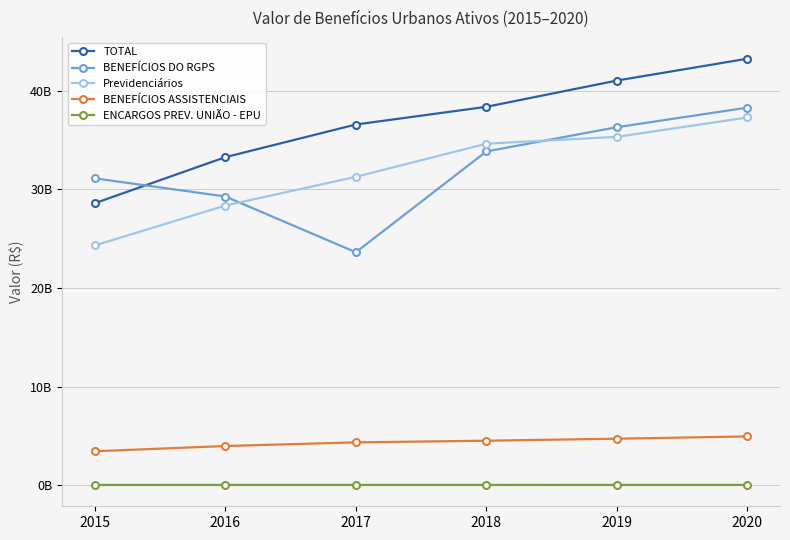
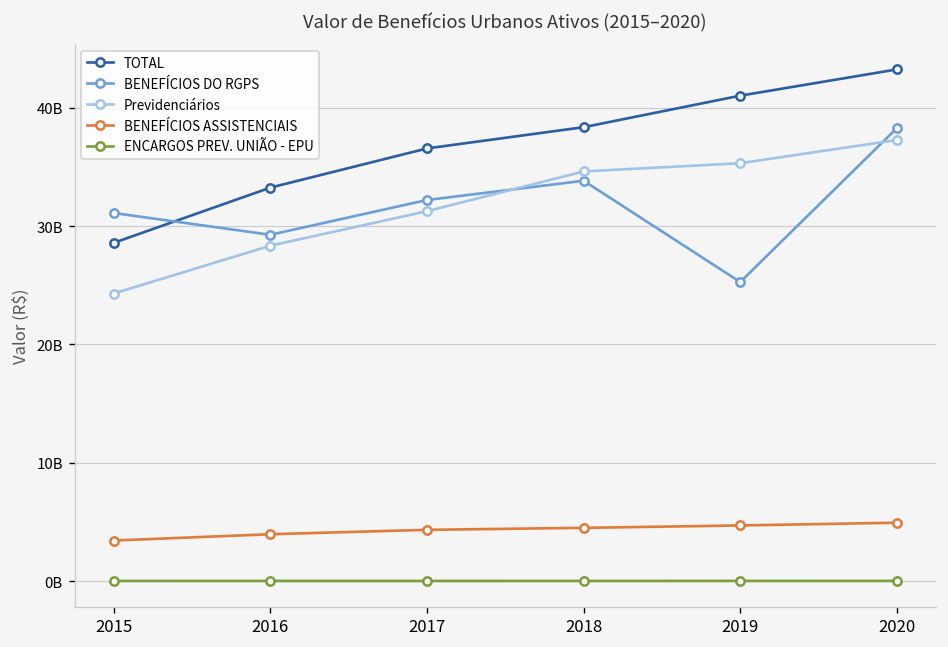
BENEFÍCIOS DO RGPS, 2017: 24000000000 -> 32000000000
BENEFÍCIOS DO RGPS, 2019: 36000000000 -> 25000000000
